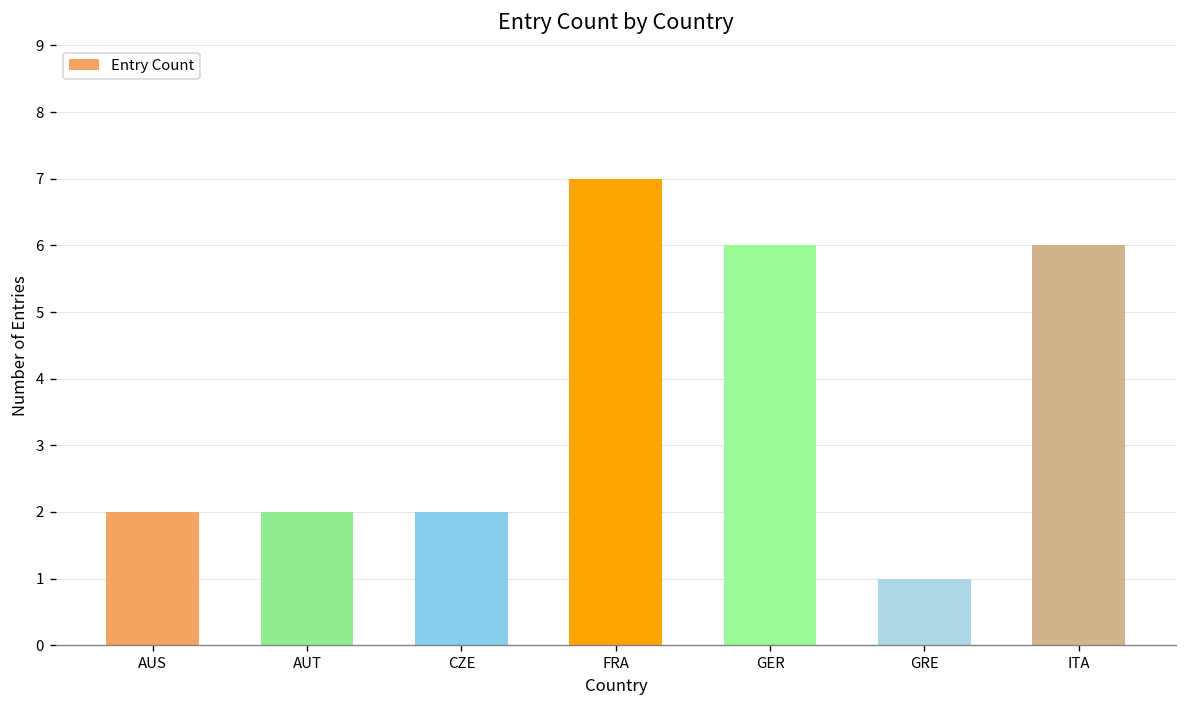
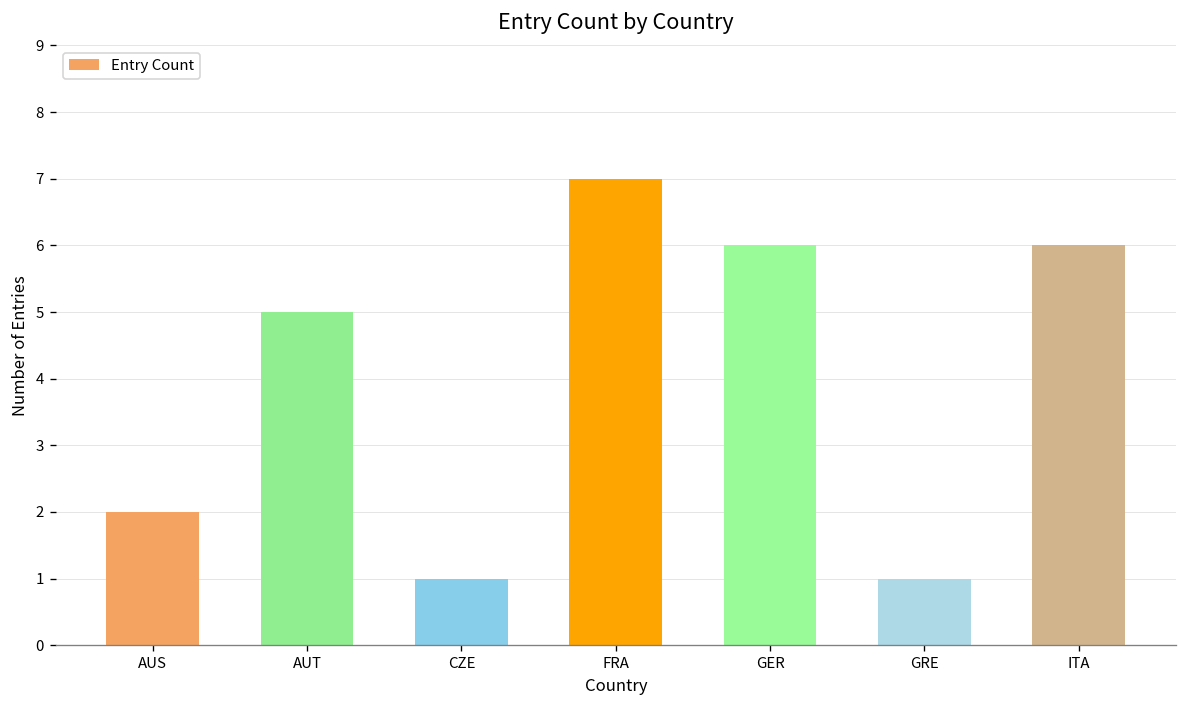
AUT: 2 -> 5
CZE: 2 -> 1
